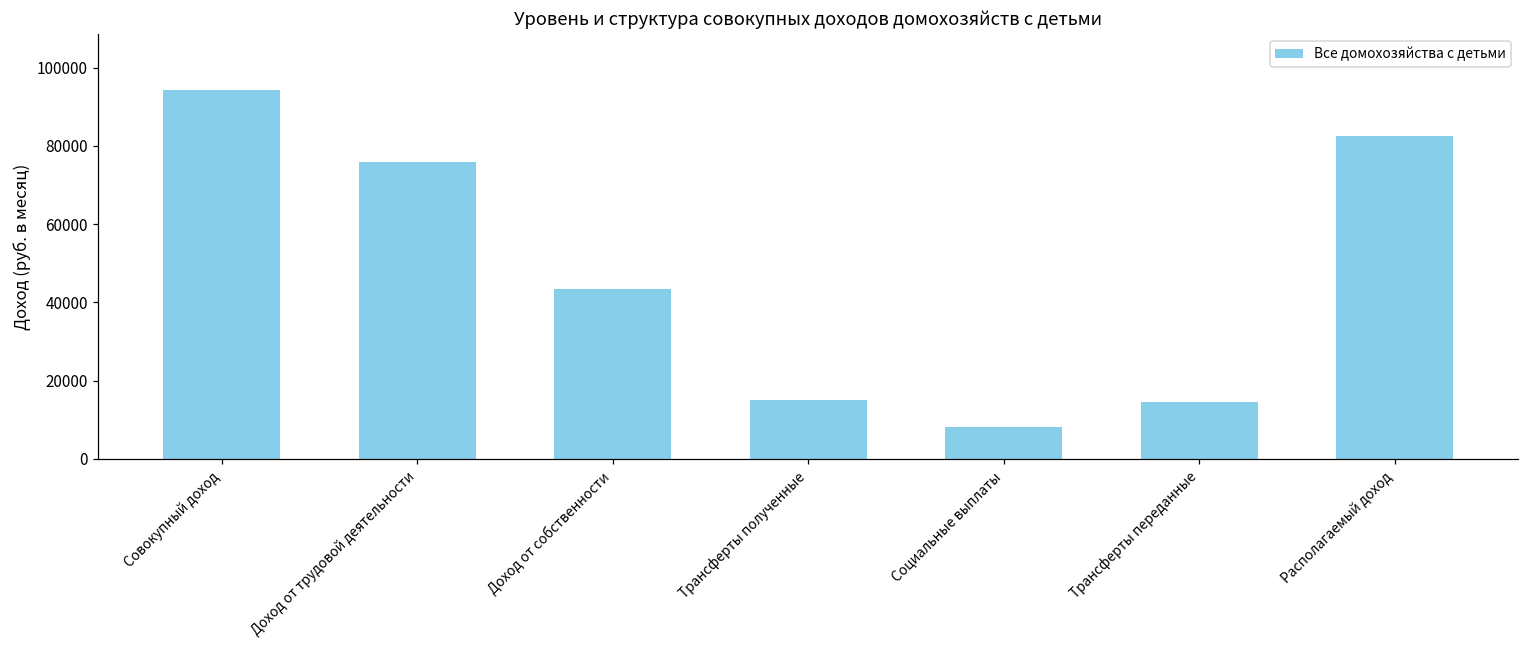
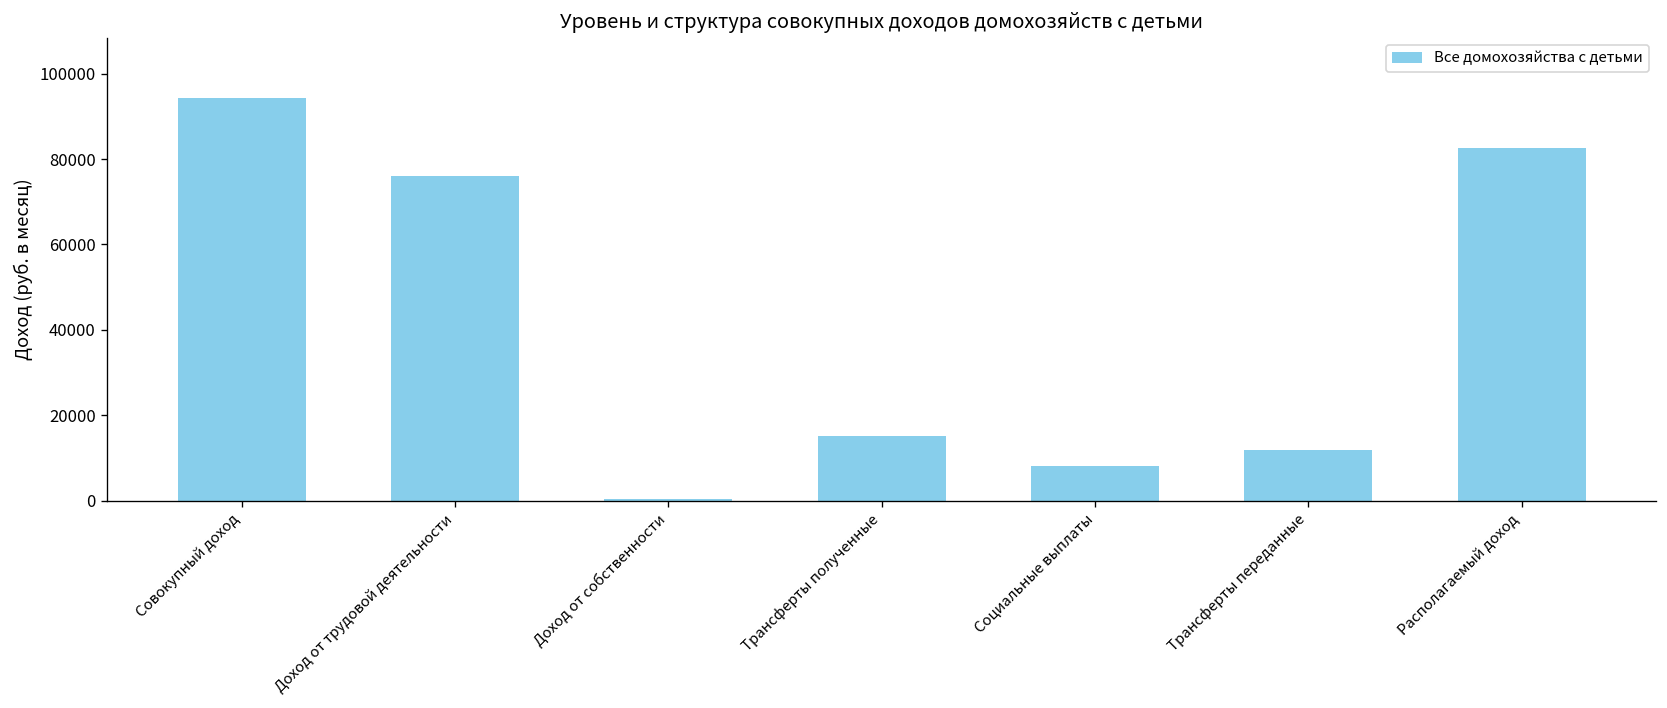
Доход от собственности: 44000 -> 0
Трансферты переданные: 14000 -> 12000
